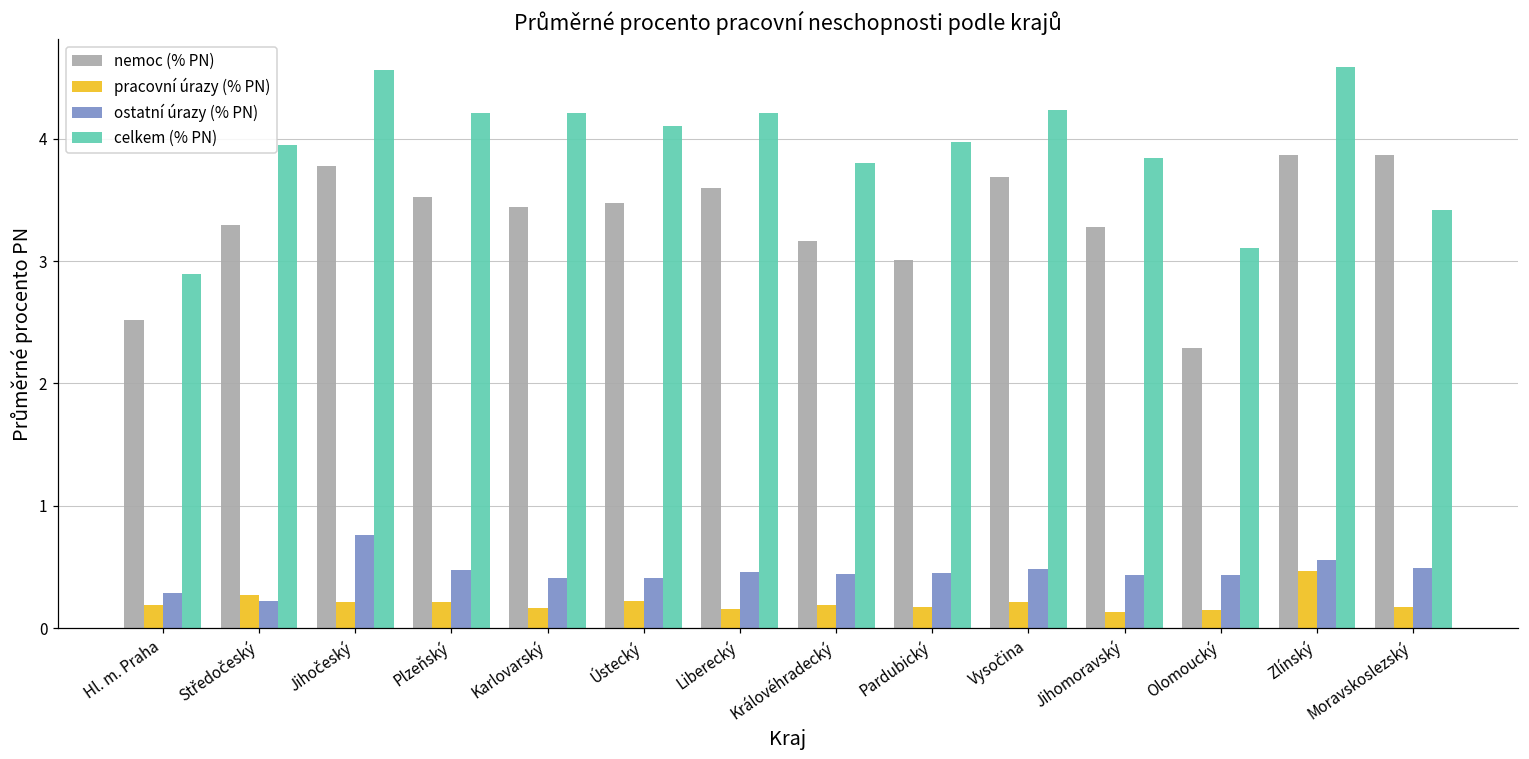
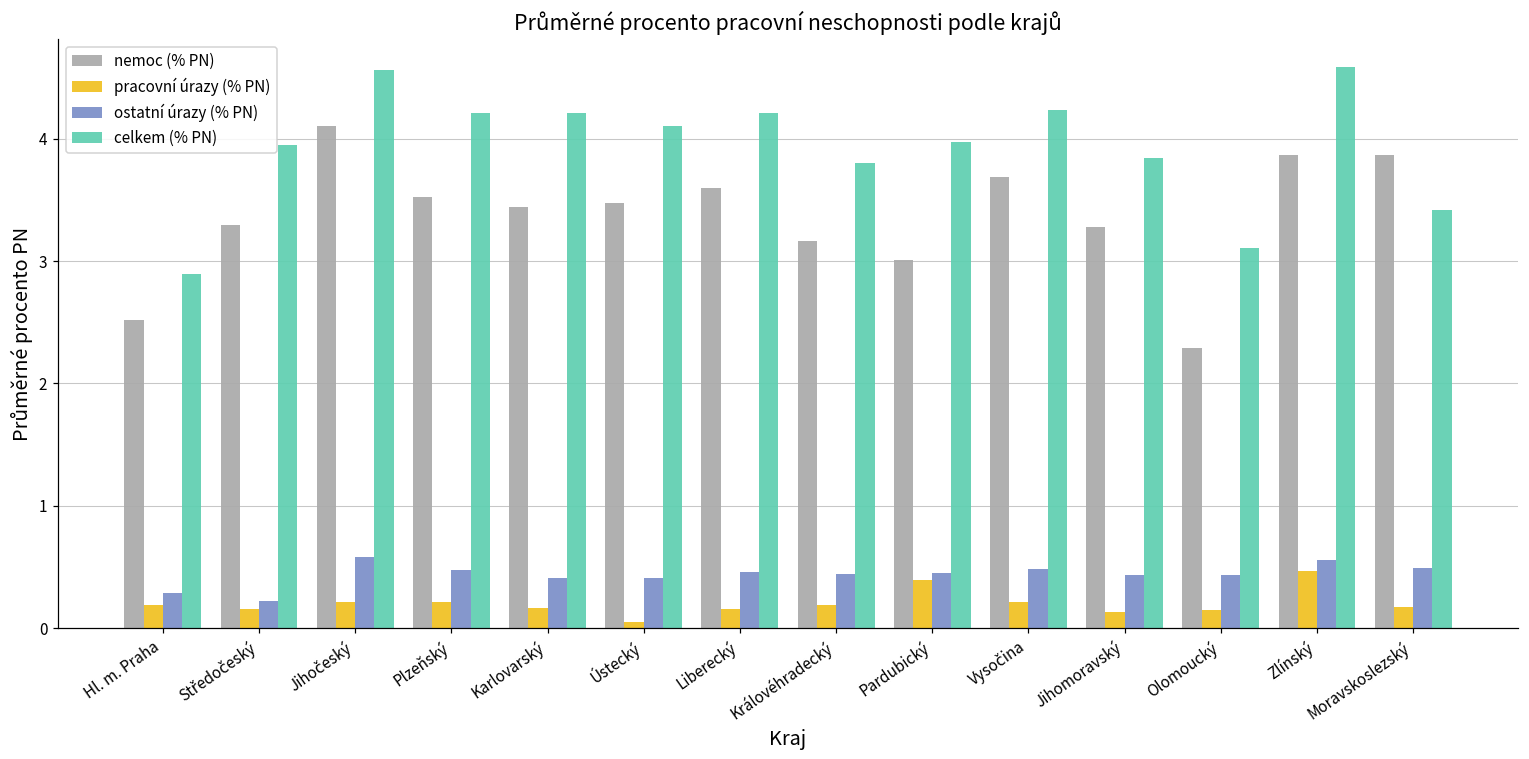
pracovní úrazy (% PN), Středočeský: 0.27 -> 0.15
nemoc (% PN), Jihočeský: 3.77 -> 4.10
ostatní úrazy (% PN), Jihočeský: 0.76 -> 0.58
pracovní úrazy (% PN), Ústecký: 0.22 -> 0.05
pracovní úrazy (% PN), Pardubický: 0.17 -> 0.39
